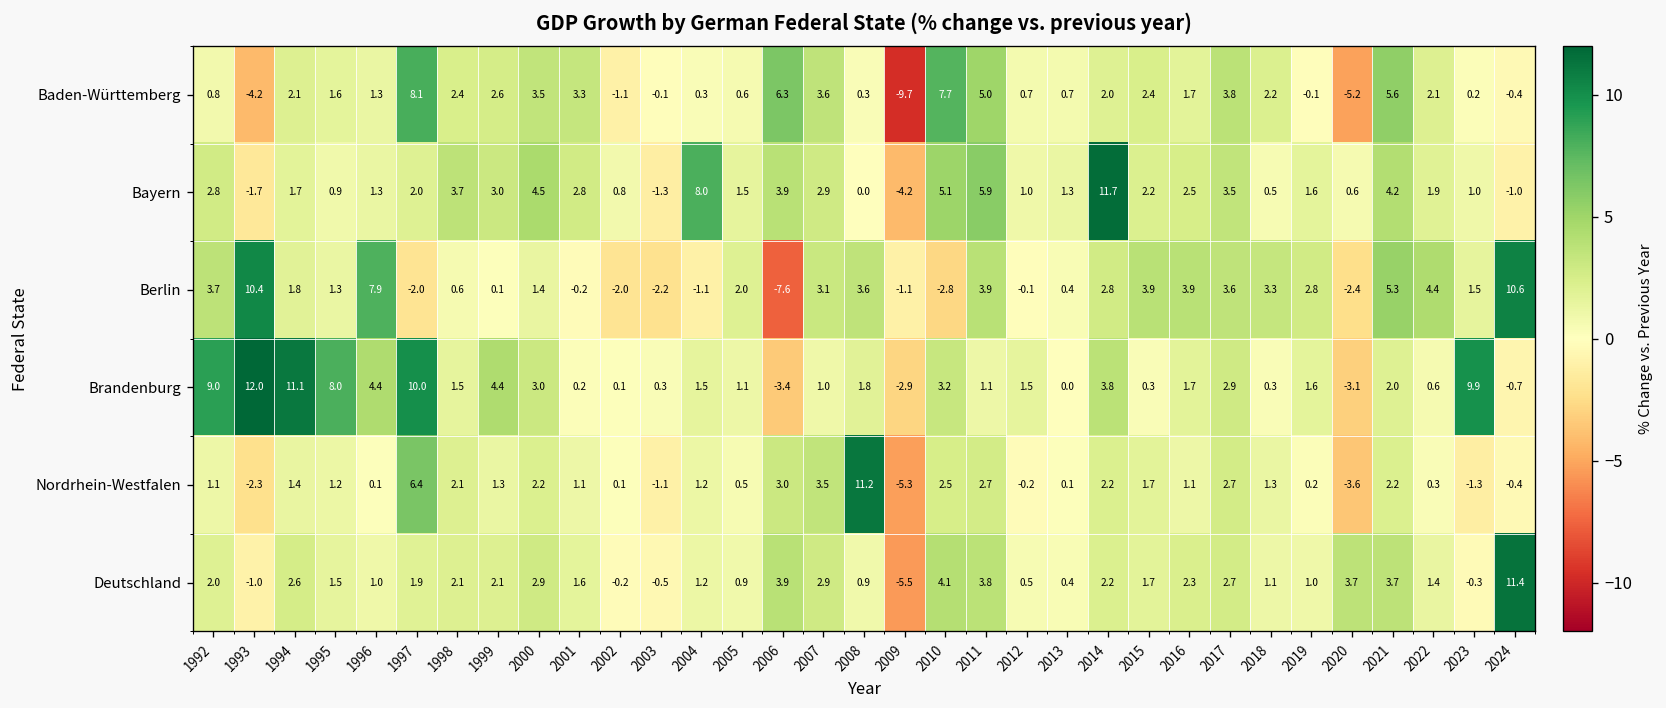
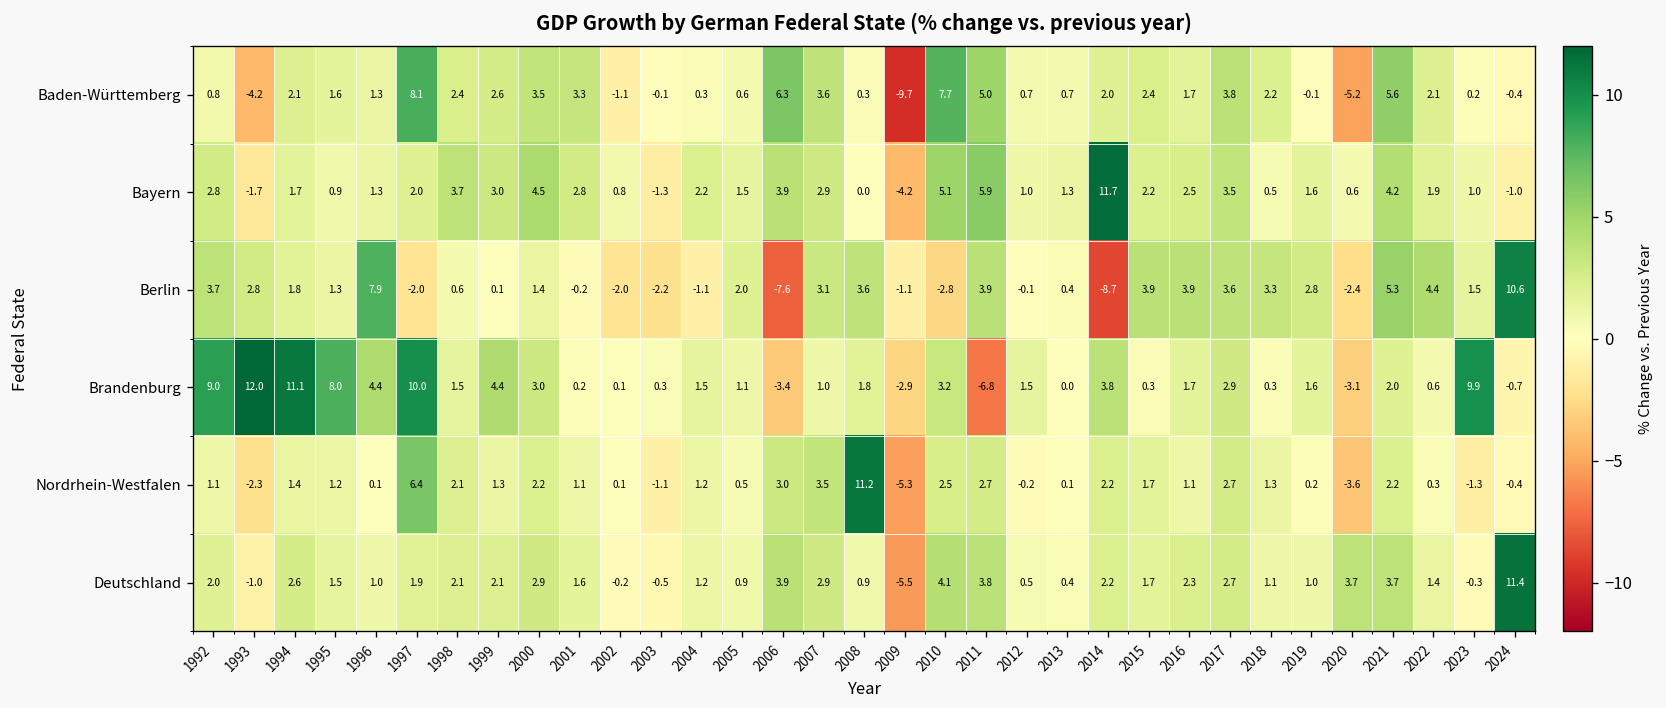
Bayern, 2004: 8.0 -> 2.2
Berlin, 1993: 10.4 -> 2.8
Berlin, 2014: 2.8 -> -8.7
Brandenburg, 2011: 1.1 -> -6.8
